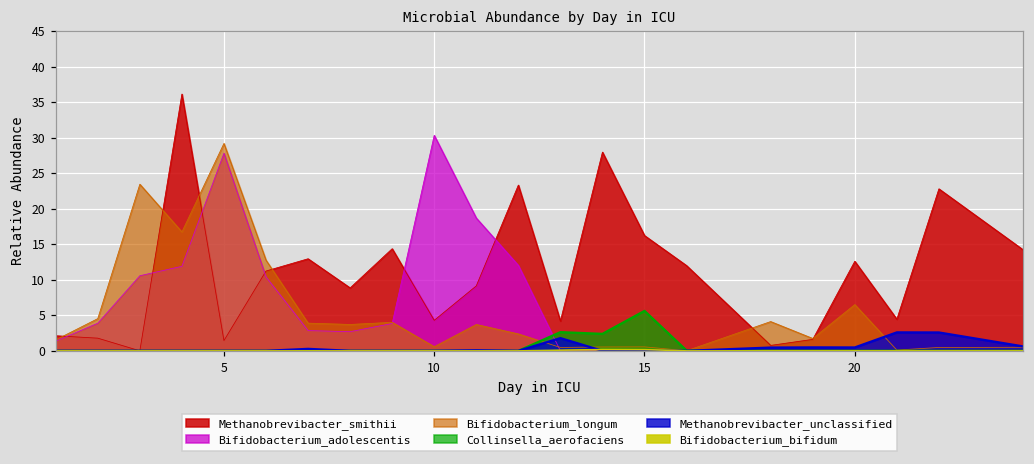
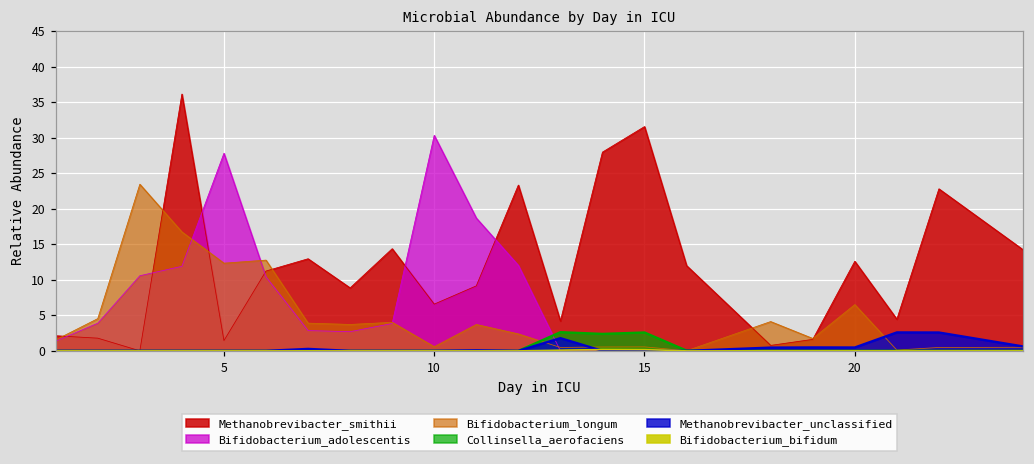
Bifidobacterium_longum, 5: 29 -> 12
Methanobrevibacter_smithii, 10: 4 -> 7
Methanobrevibacter_smithii, 15: 16 -> 32
Collinsella_aerofaciens, 15: 6 -> 3
